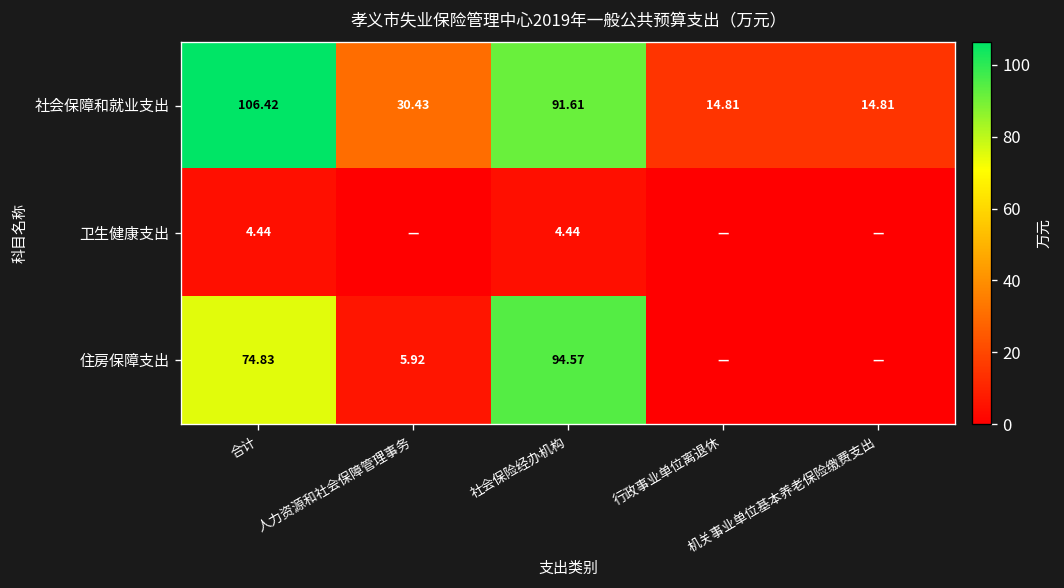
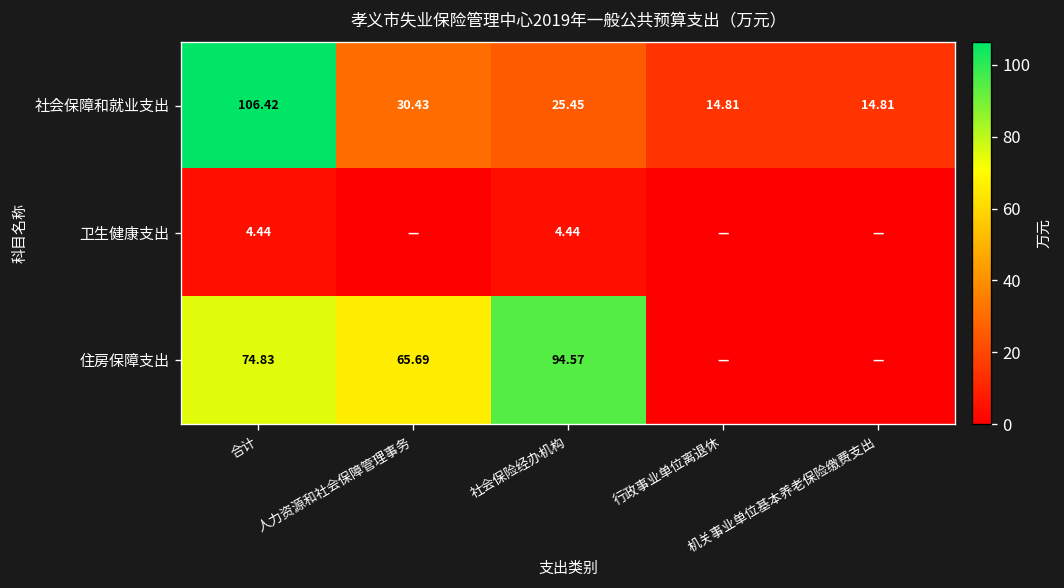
社会保障和就业支出, 社会保险经办机构: 91.61 -> 25.45
住房保障支出, 人力资源和社会保障管理事务: 5.92 -> 65.69
